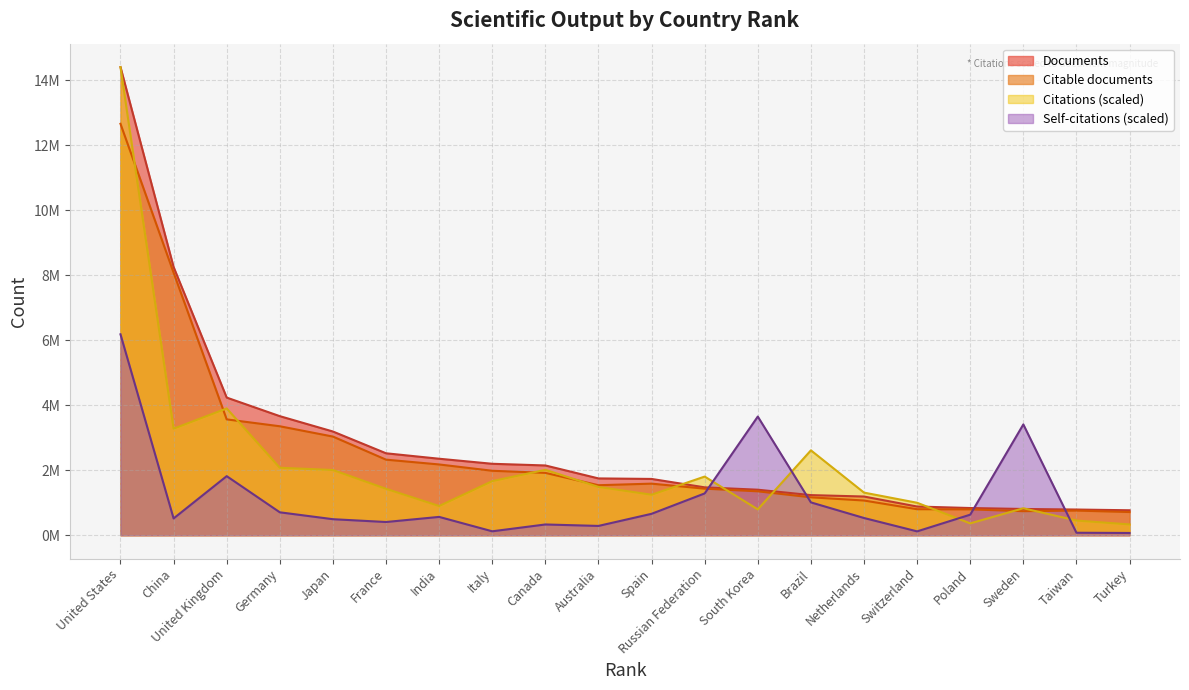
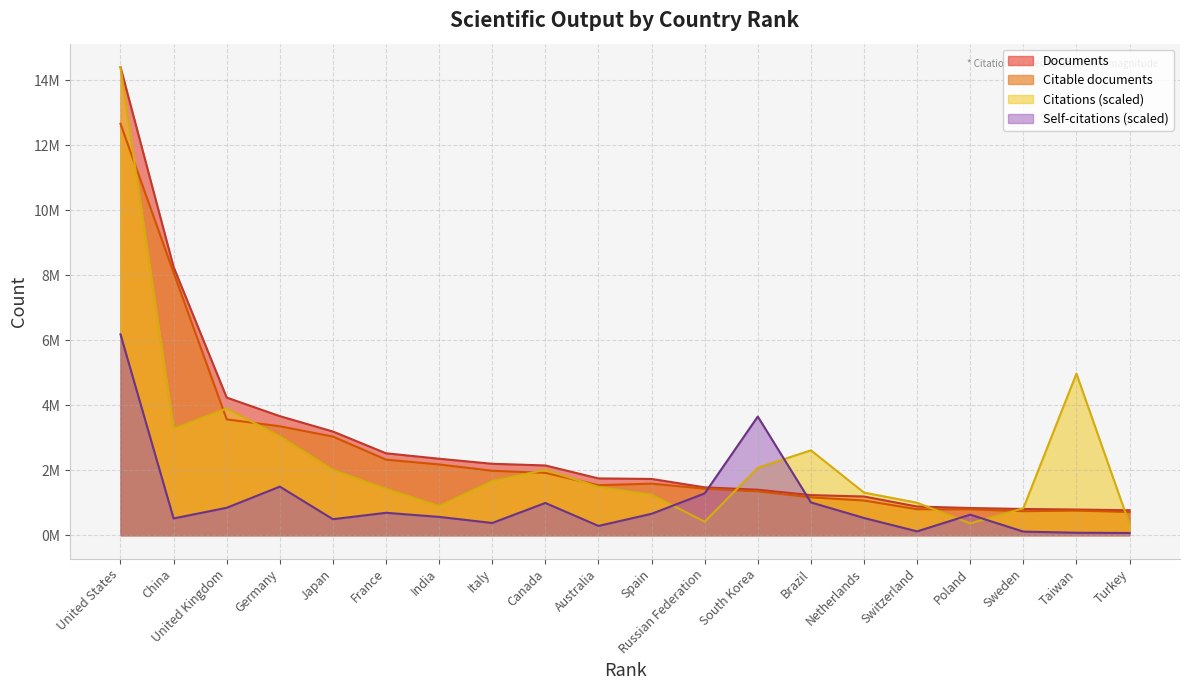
Self-citations (scaled), United Kingdom: 1800000 -> 800000
Citations (scaled), Germany: 2100000 -> 3000000
Self-citations (scaled), Germany: 700000 -> 1500000
Self-citations (scaled), France: 400000 -> 700000
Self-citations (scaled), Italy: 100000 -> 400000
Self-citations (scaled), Canada: 300000 -> 1000000
Citations (scaled), Russian Federation: 1800000 -> 400000
Citations (scaled), South Korea: 800000 -> 2100000
Self-citations (scaled), Sweden: 3400000 -> 100000
Citations (scaled), Taiwan: 500000 -> 5000000
